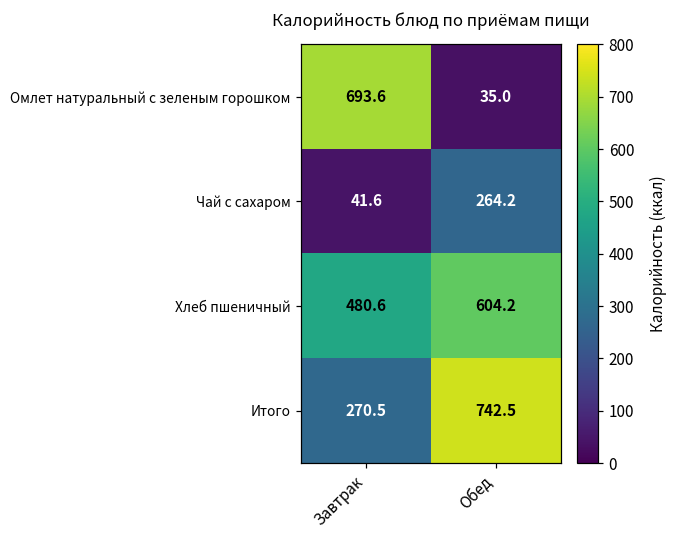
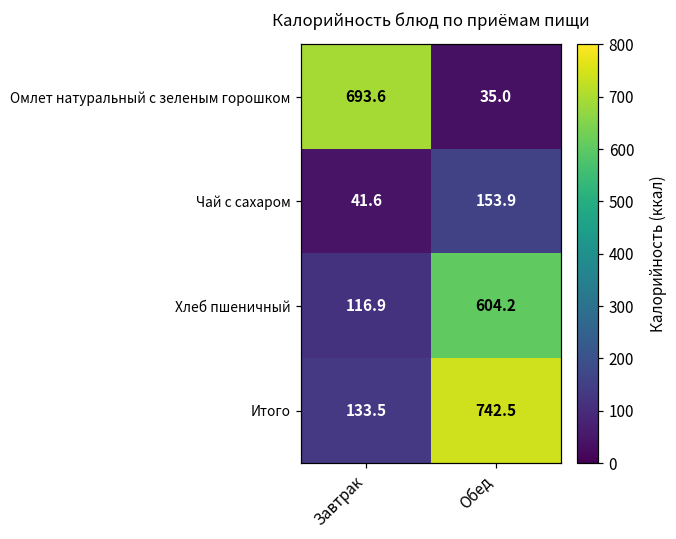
Чай с сахаром, Обед: 264.2 -> 153.9
Хлеб пшеничный, Завтрак: 480.6 -> 116.9
Итого, Завтрак: 270.5 -> 133.5
